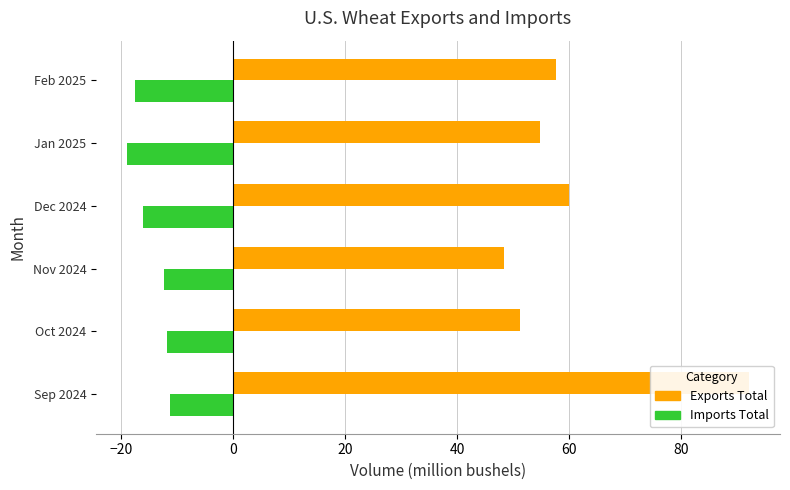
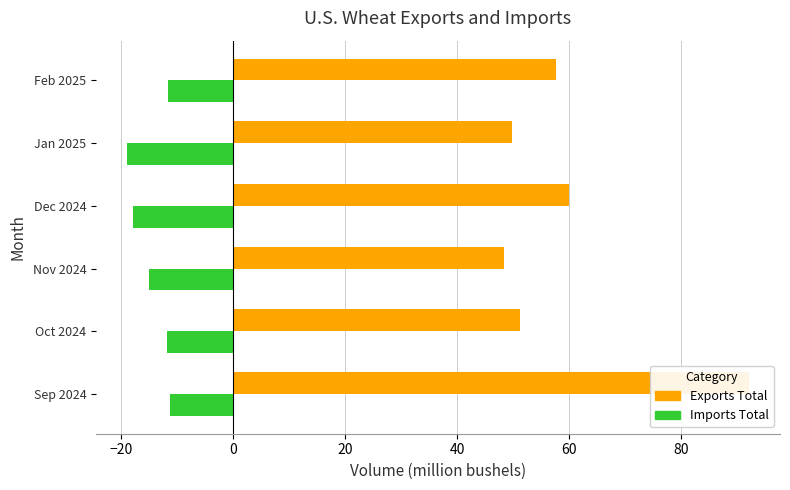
Imports Total, Feb 2025: -18 -> -12
Exports Total, Jan 2025: 55 -> 50
Imports Total, Dec 2024: -16 -> -18
Imports Total, Nov 2024: -12 -> -15
